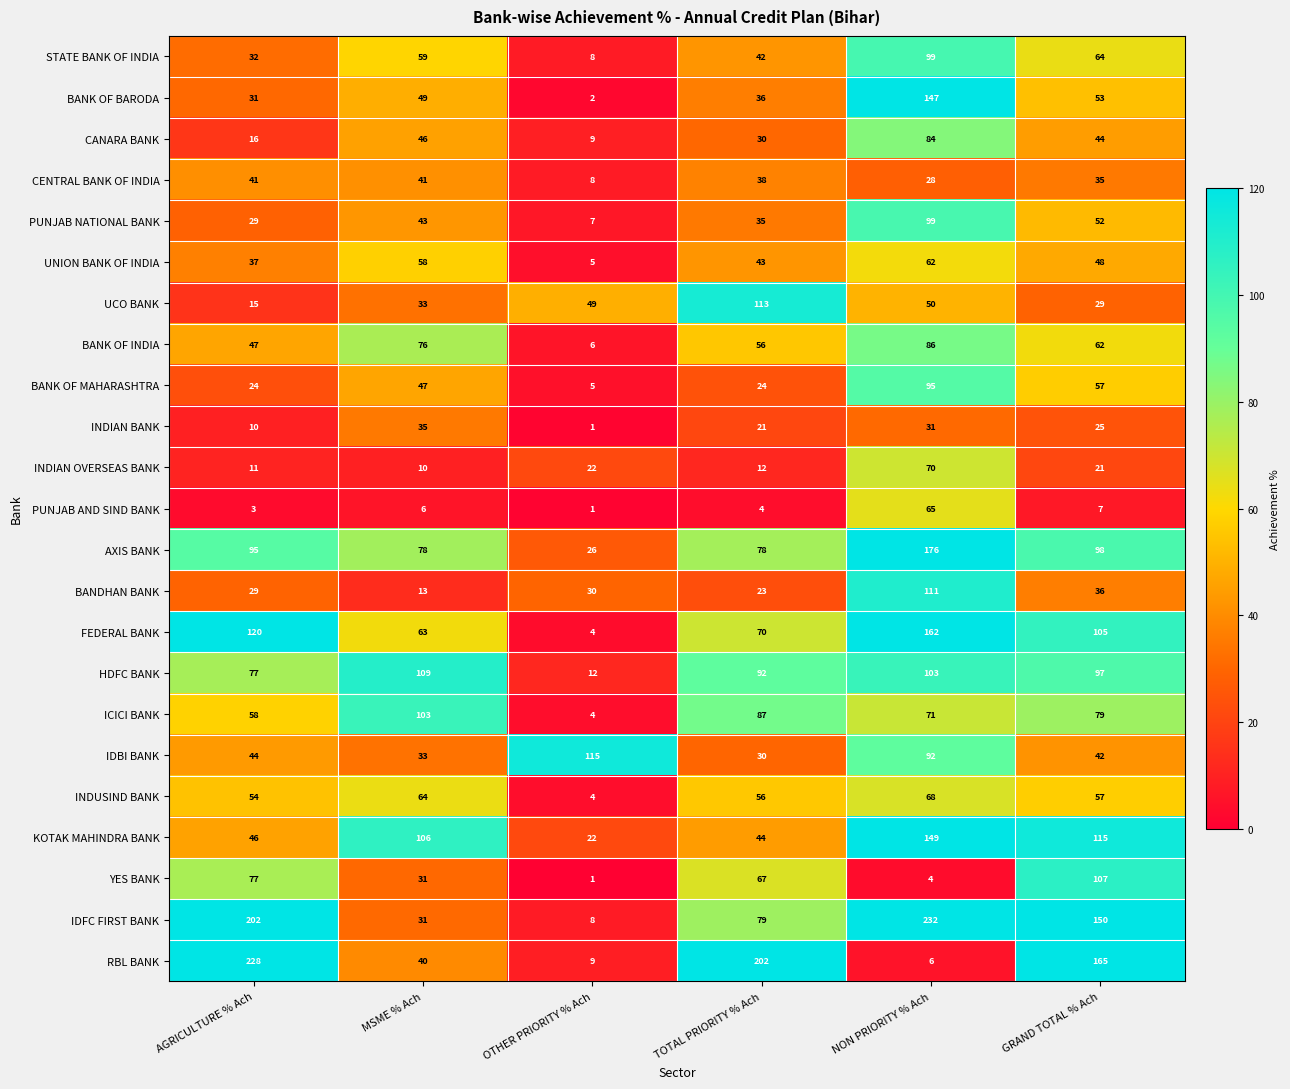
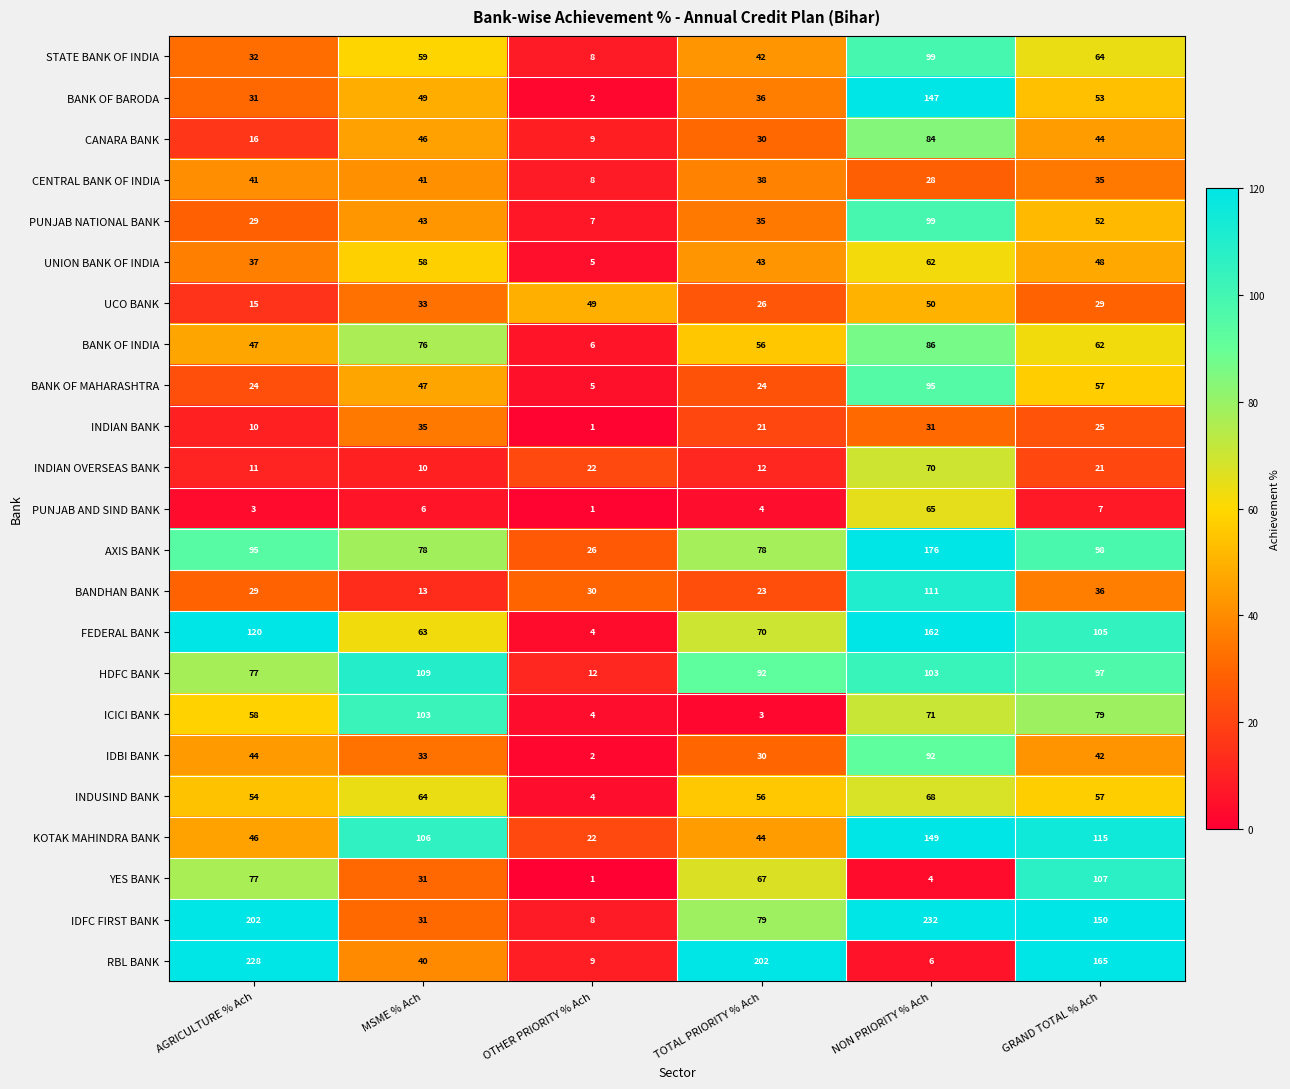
UCO BANK, TOTAL PRIORITY % Ach: 113 -> 26
ICICI BANK, TOTAL PRIORITY % Ach: 87 -> 3
IDBI BANK, OTHER PRIORITY % Ach: 115 -> 2
